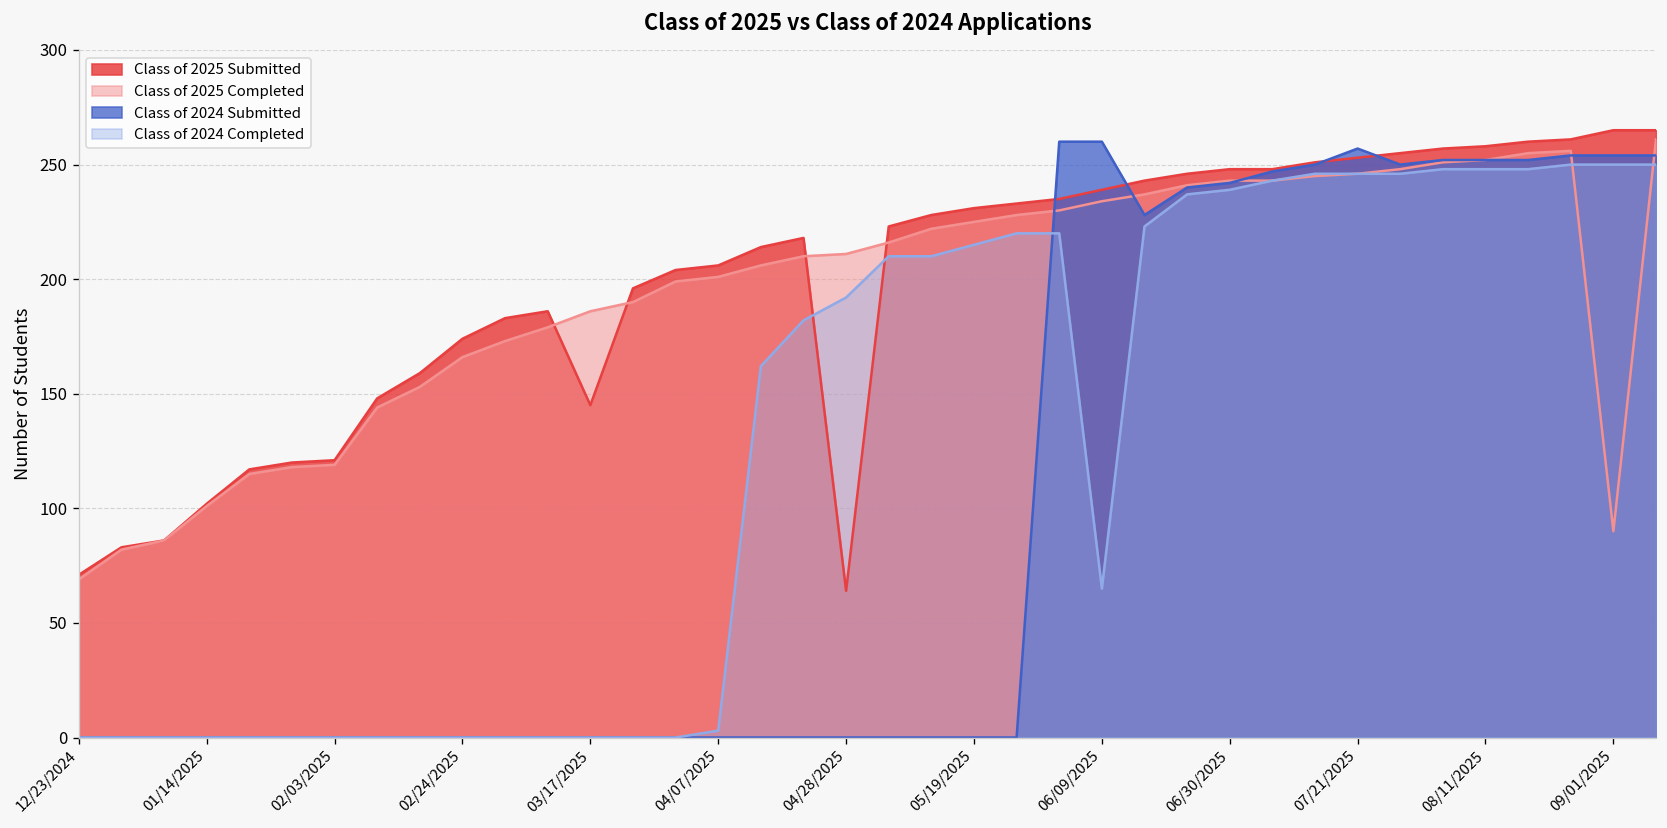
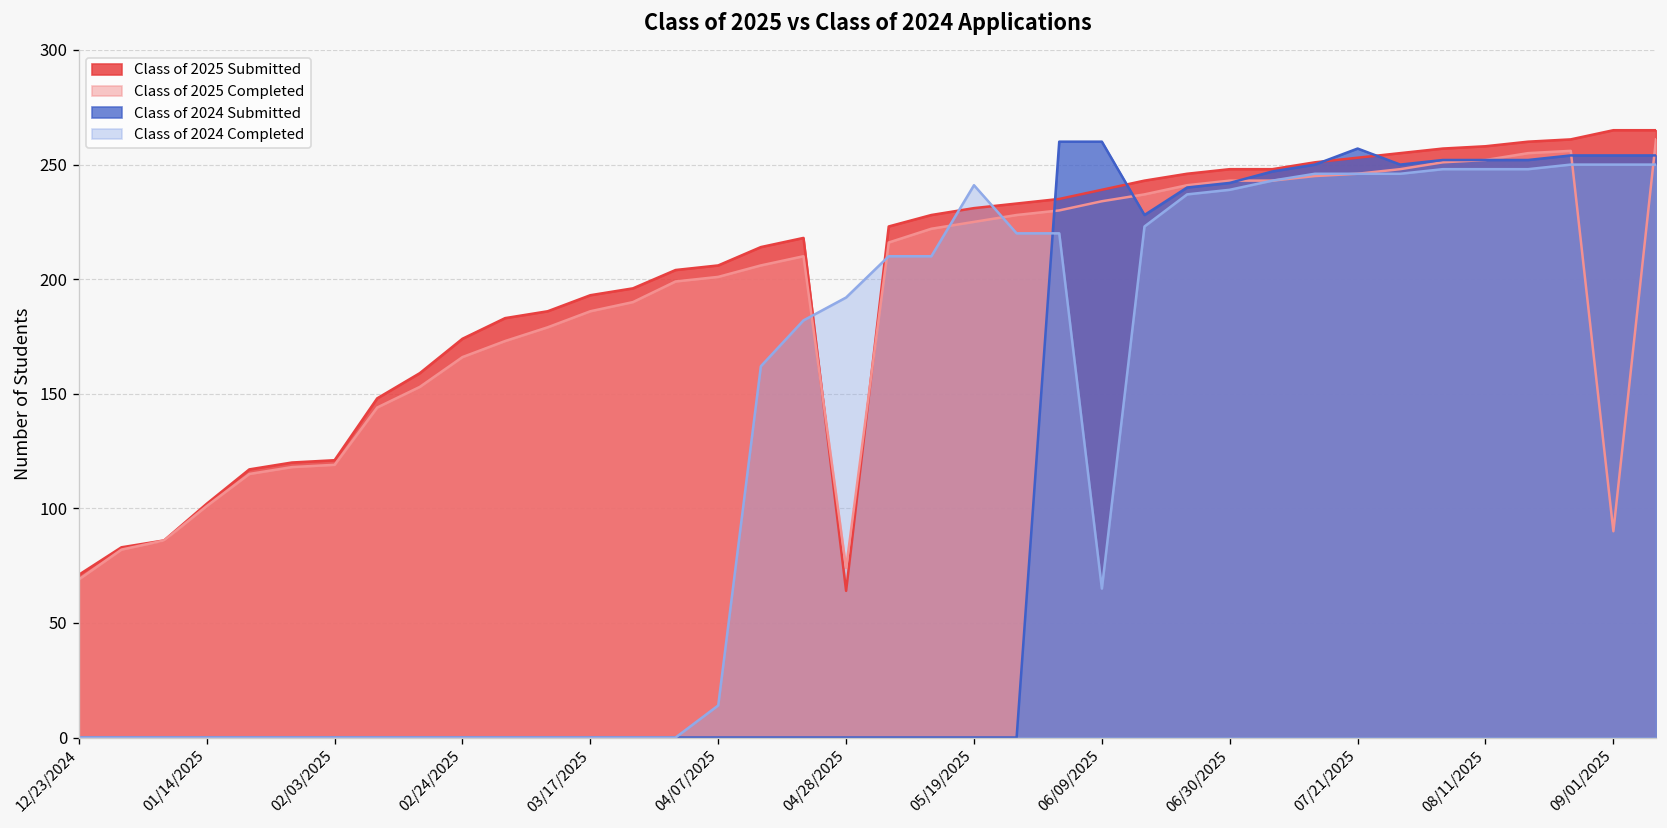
Class of 2025 Submitted, 03/17/2025: 145 -> 193
Class of 2024 Completed, 04/07/2025: 3 -> 14
Class of 2025 Completed, 04/28/2025: 211 -> 74
Class of 2024 Completed, 05/19/2025: 215 -> 241
